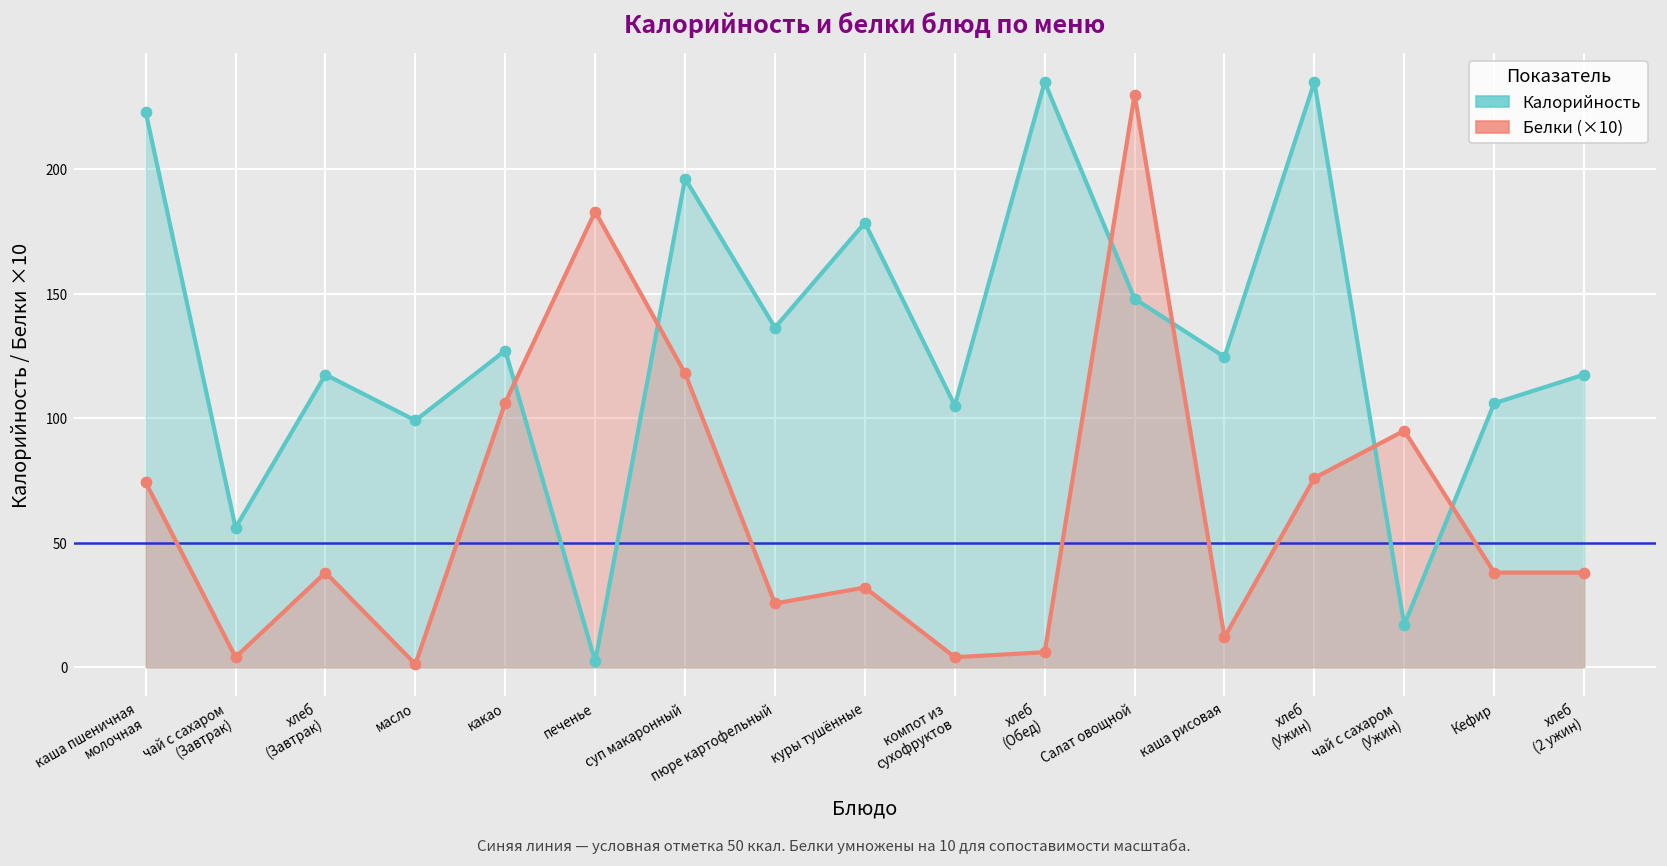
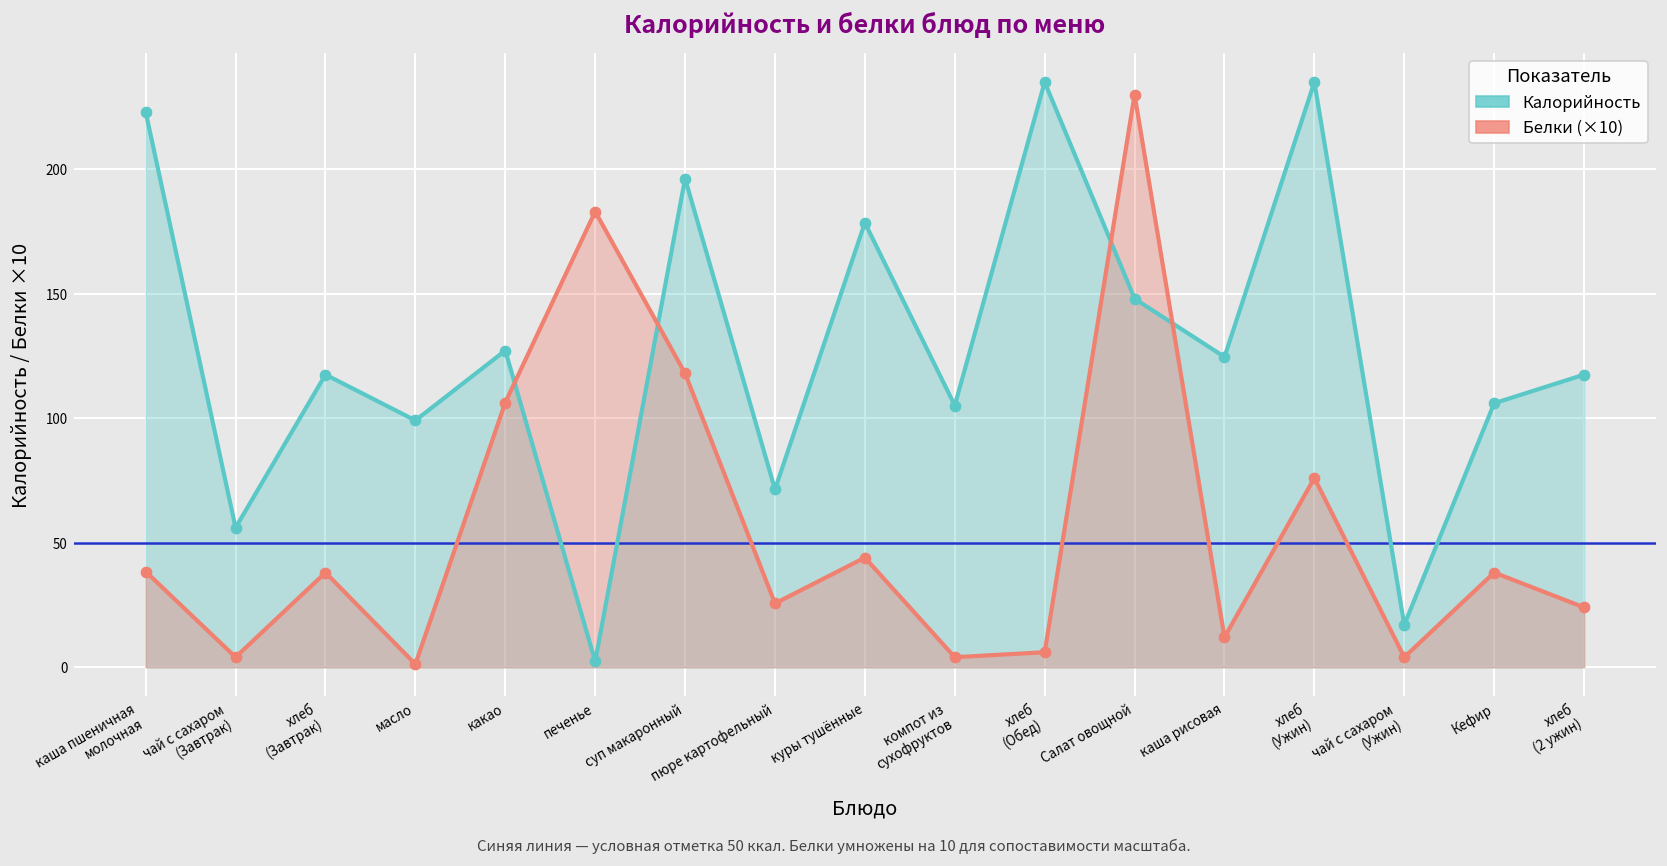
Белки (×10), каша пшеничная молочная: 74 -> 38
Калорийность, пюре картофельный: 136 -> 71
Белки (×10), куры тушённые: 32 -> 44
Белки (×10), чай с сахаром (Ужин): 95 -> 4
Белки (×10), хлеб (2 ужин): 38 -> 24
